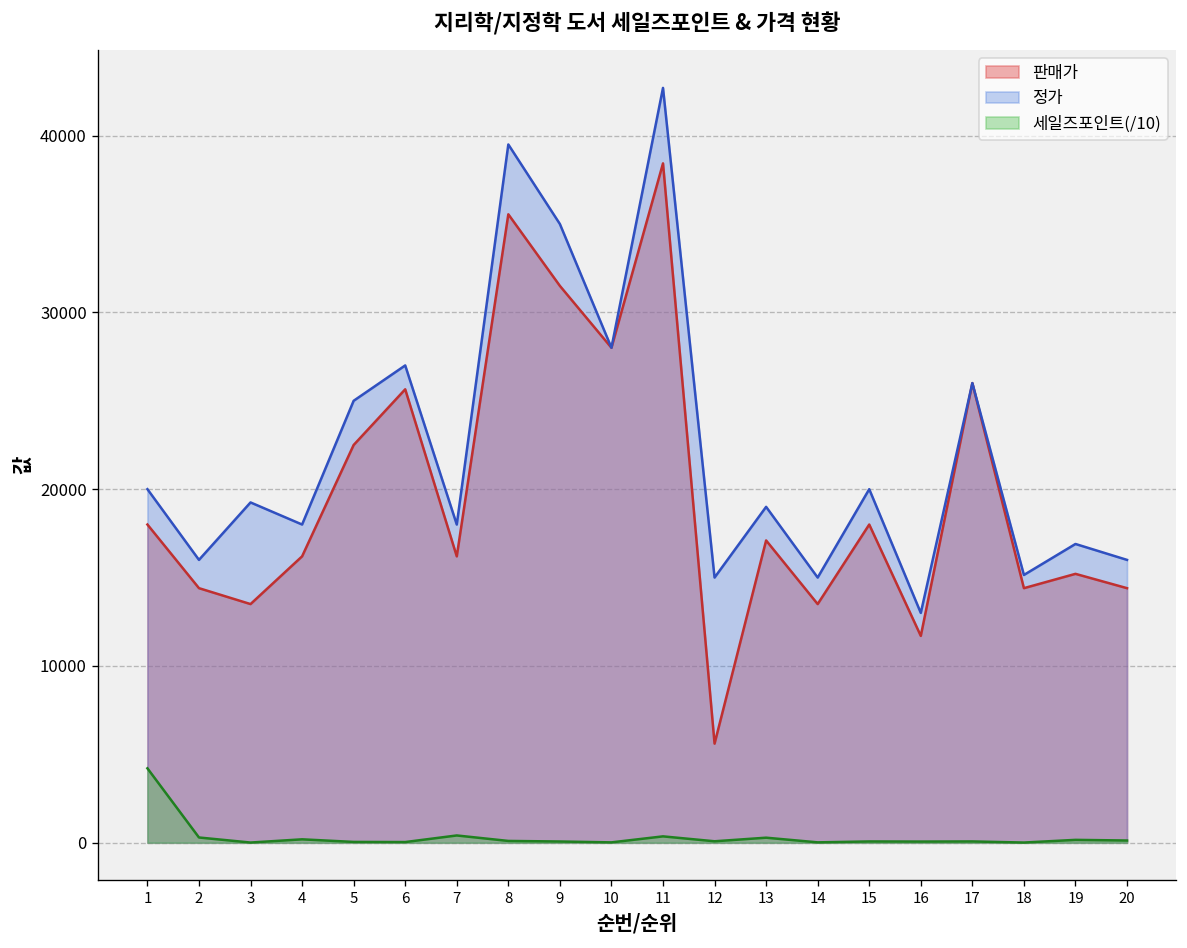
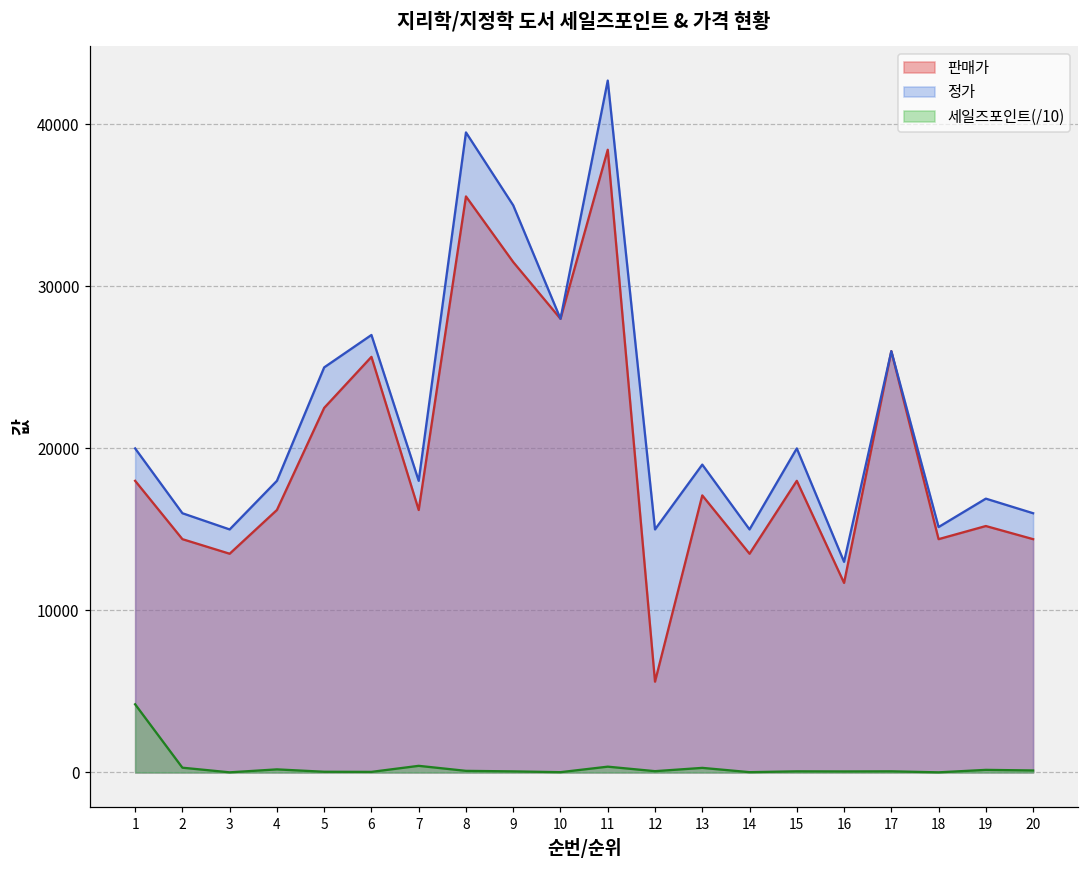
정가, 3: 19300 -> 15000
